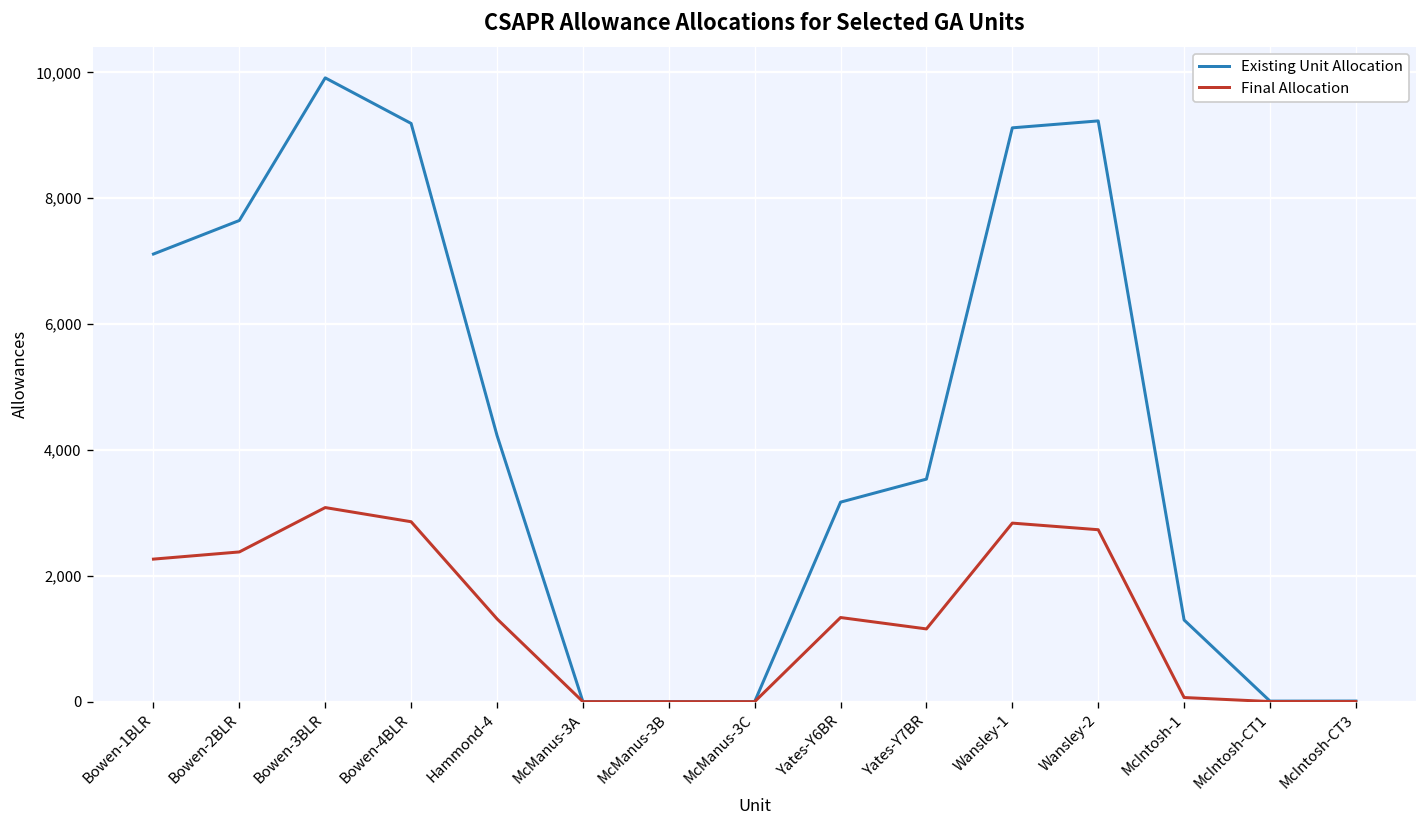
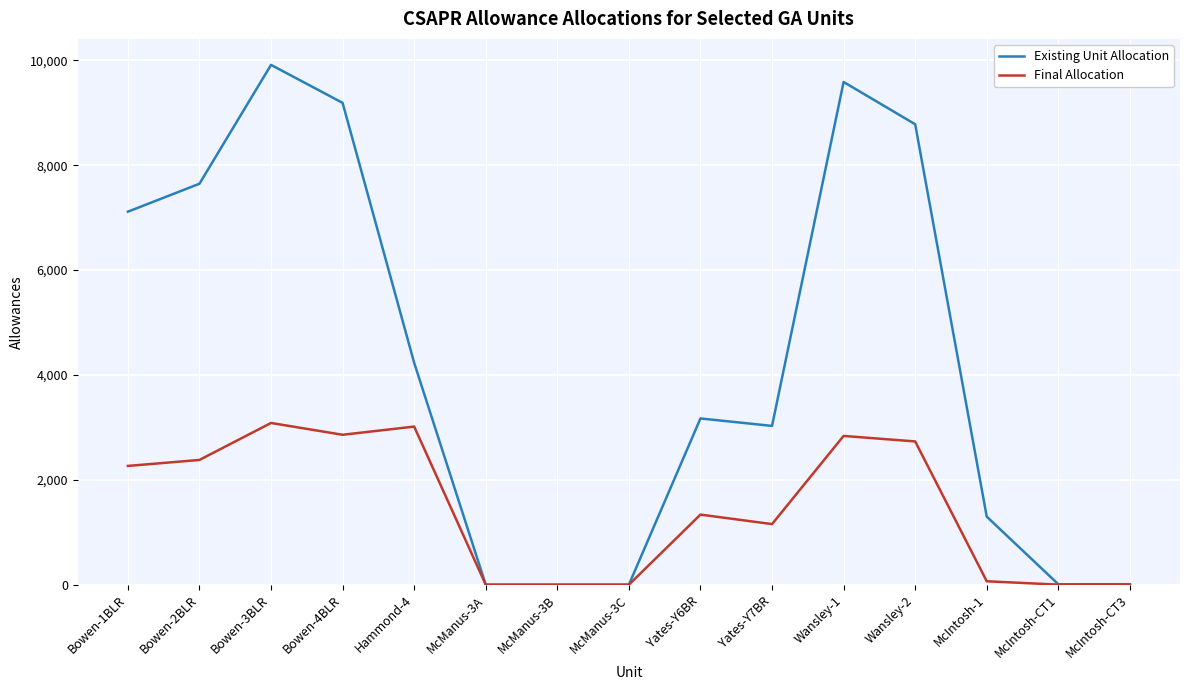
Final Allocation, Hammond-4: 1,300 -> 3,000
Existing Unit Allocation, Yates-Y7BR: 3,500 -> 3,000
Existing Unit Allocation, Wansley-1: 9,100 -> 9,600
Existing Unit Allocation, Wansley-2: 9,200 -> 8,800
